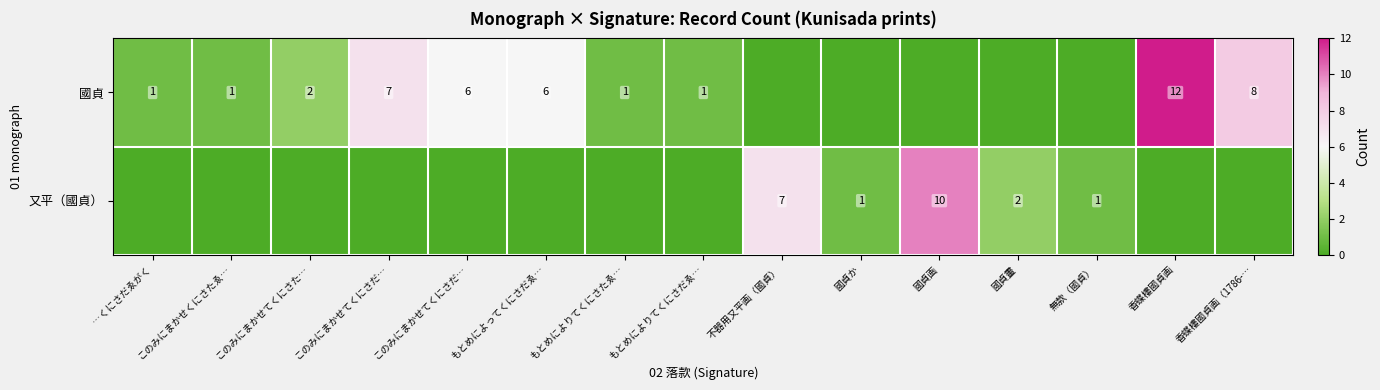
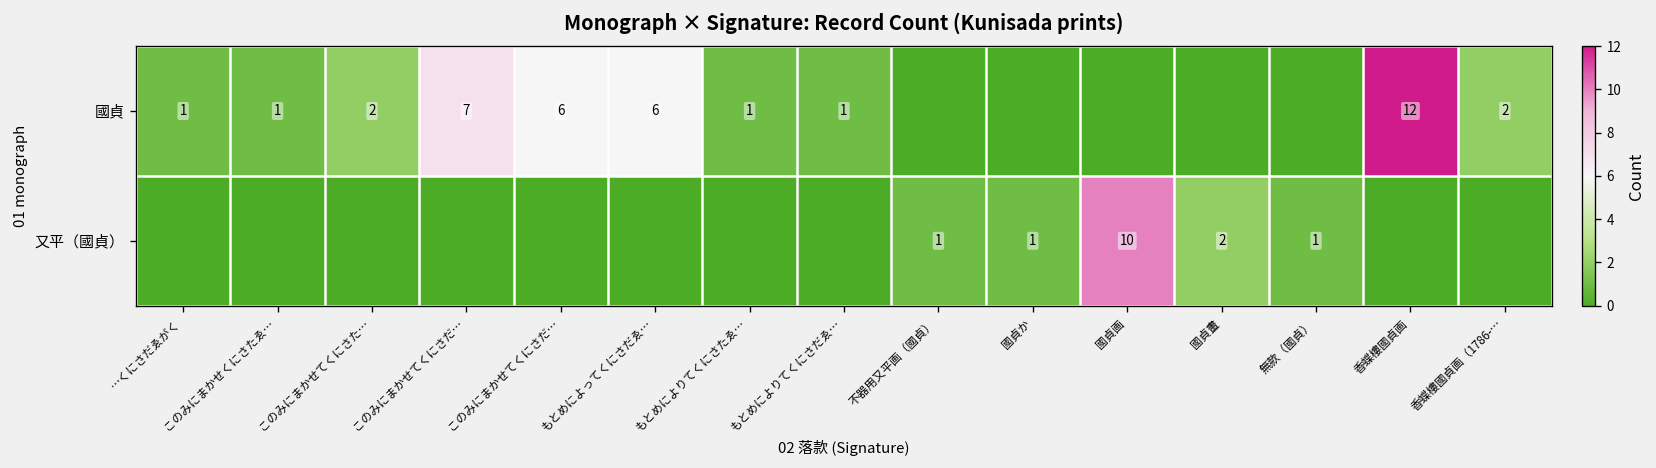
國貞, 香蝶樓國貞画（1786-…: 8 -> 2
又平（國貞）, 不器用又平画（國貞）: 7 -> 1
